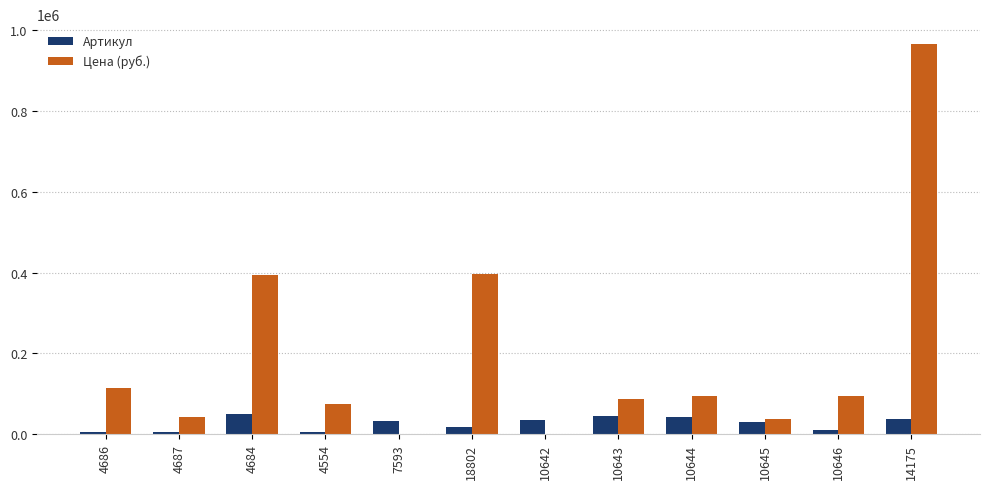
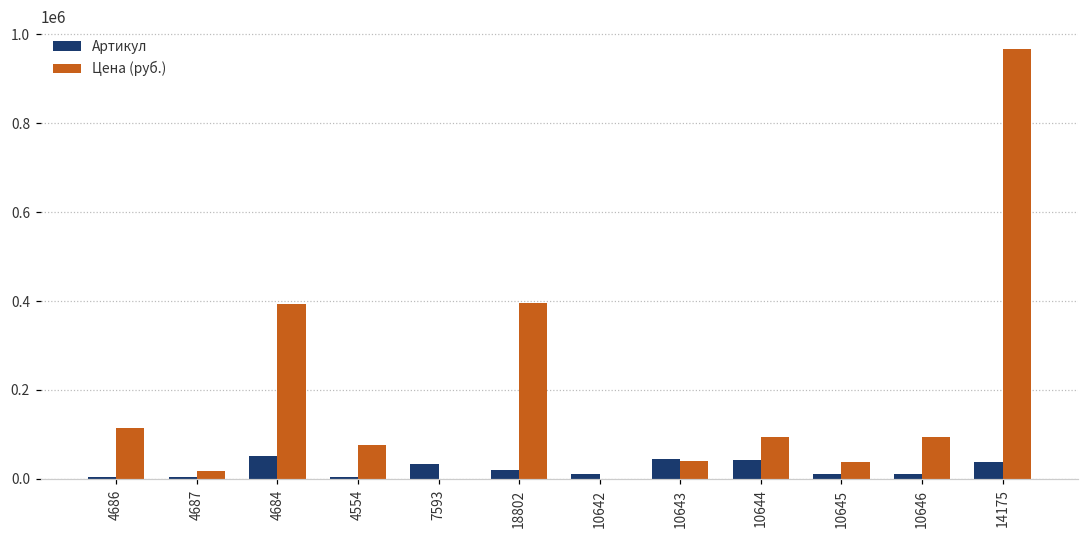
Цена (руб.), 4687: 40000 -> 20000
Артикул, 10642: 40000 -> 10000
Цена (руб.), 10643: 90000 -> 40000
Артикул, 10645: 30000 -> 10000
